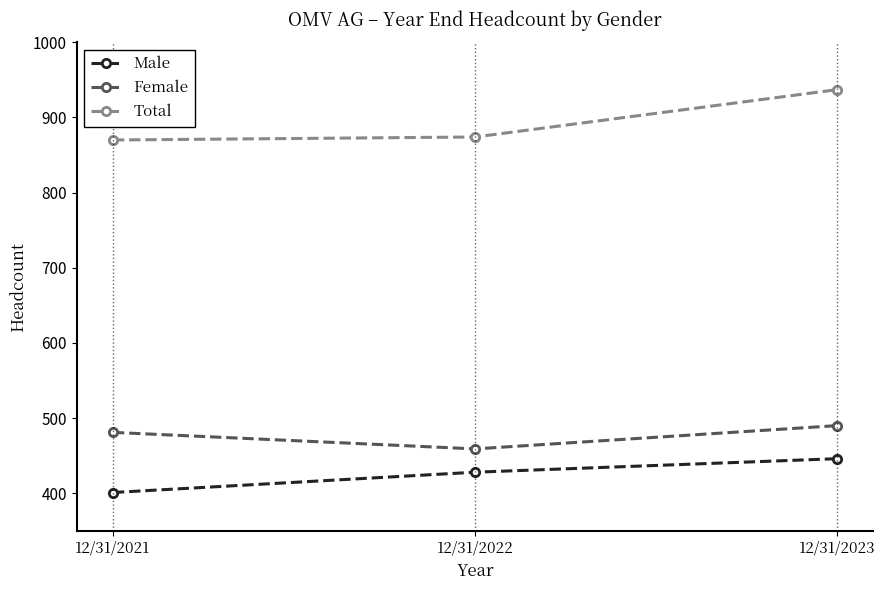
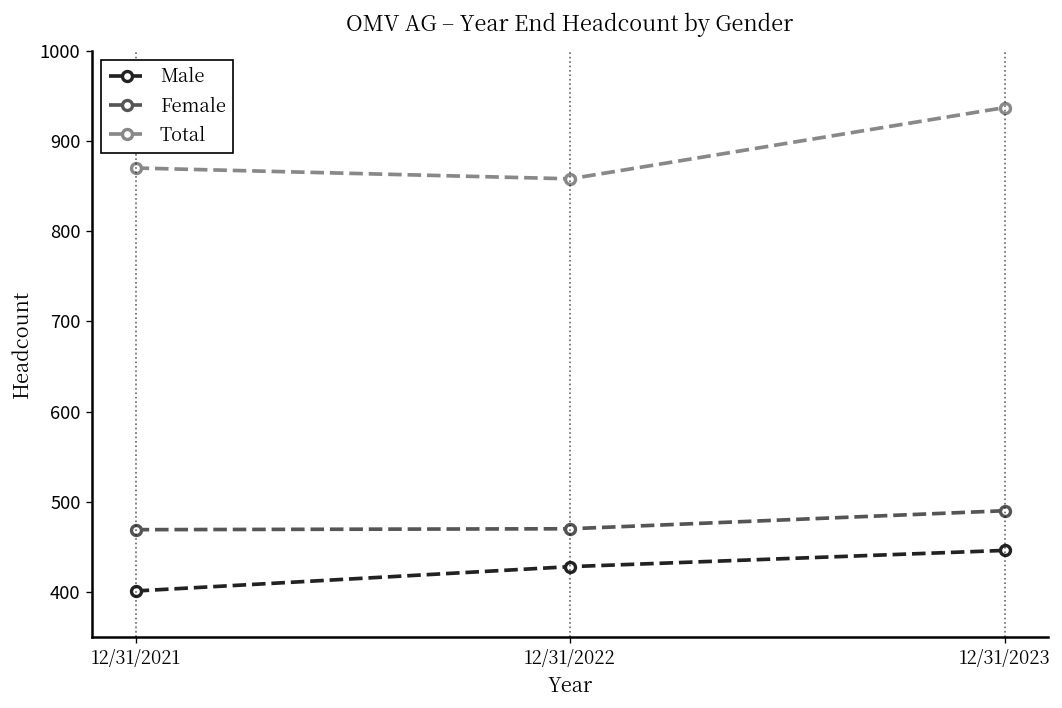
Female, 12/31/2021: 480 -> 470
Female, 12/31/2022: 460 -> 470
Total, 12/31/2022: 870 -> 860
